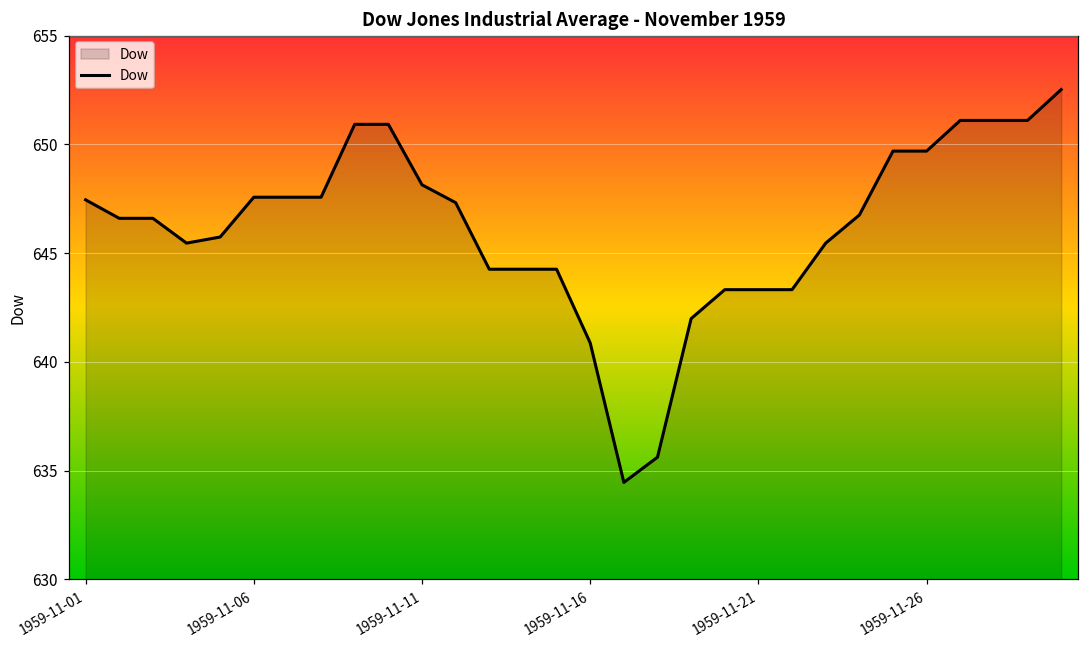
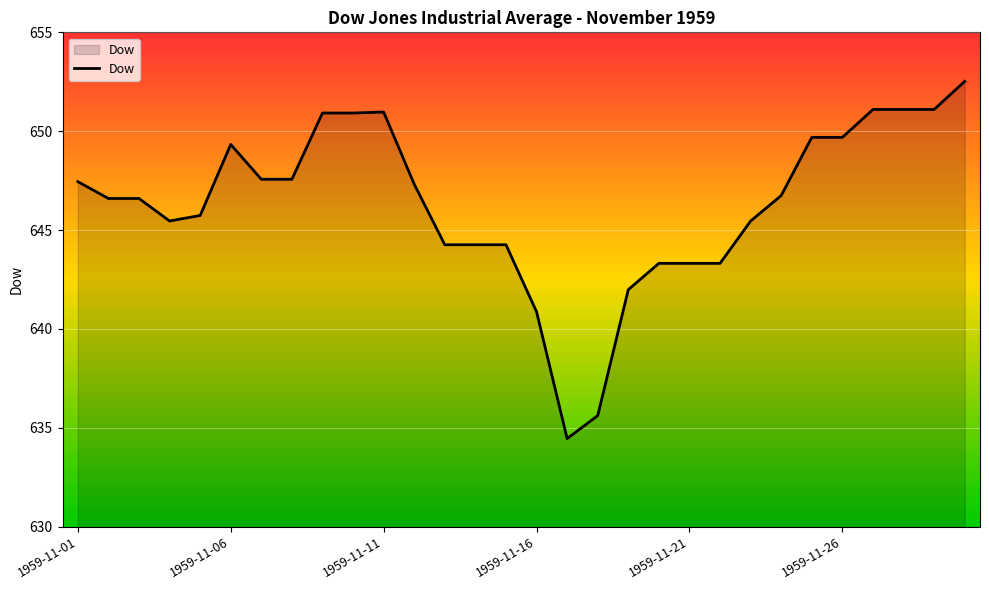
1959-11-06: 647.6 -> 649.3
1959-11-11: 648.1 -> 651.0
